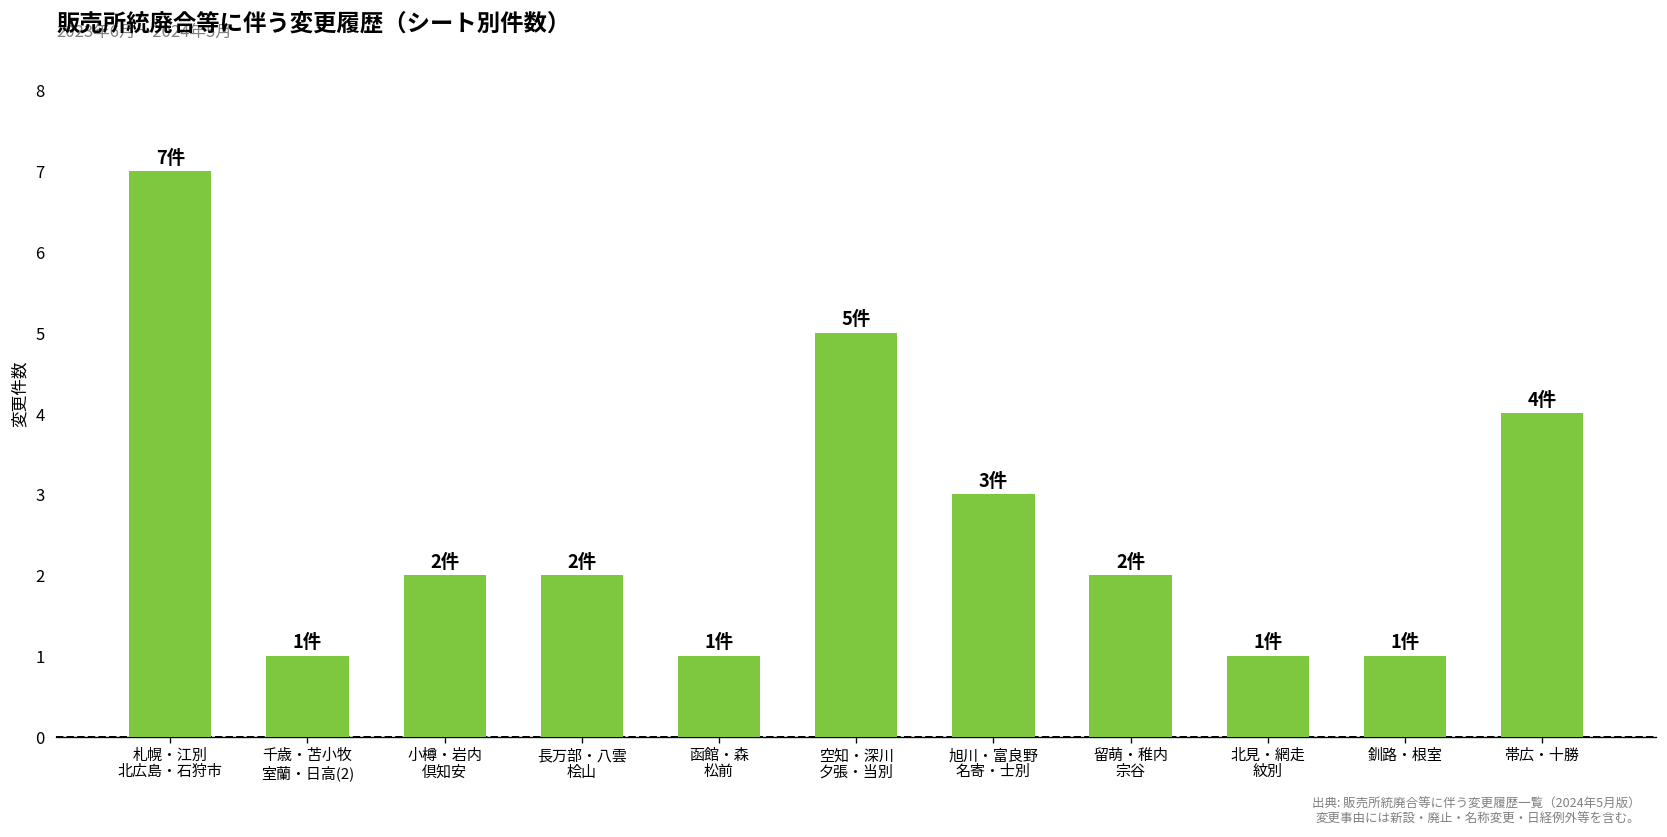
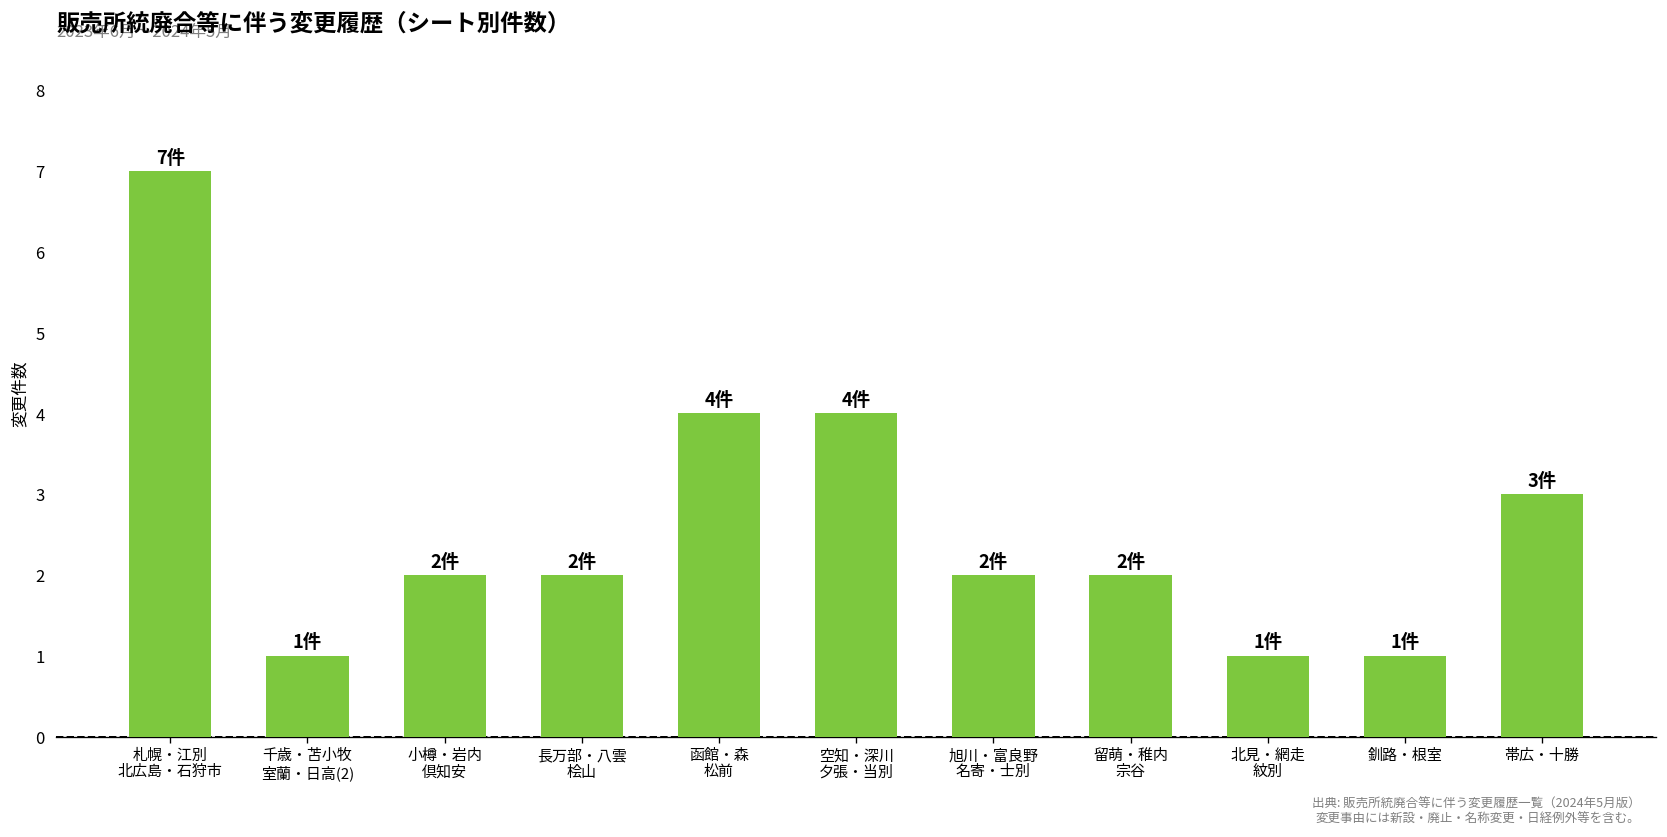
函館・森 松前: 1件 -> 4件
空知・深川 夕張・当別: 5件 -> 4件
旭川・富良野 名寄・士別: 3件 -> 2件
帯広・十勝: 4件 -> 3件
